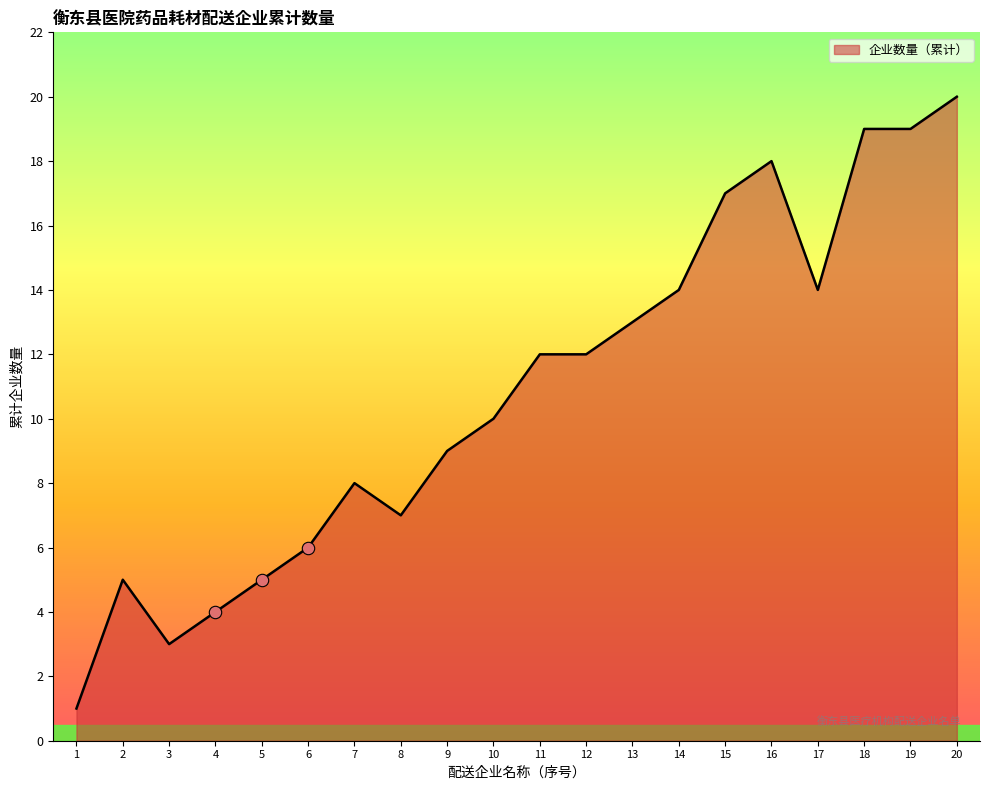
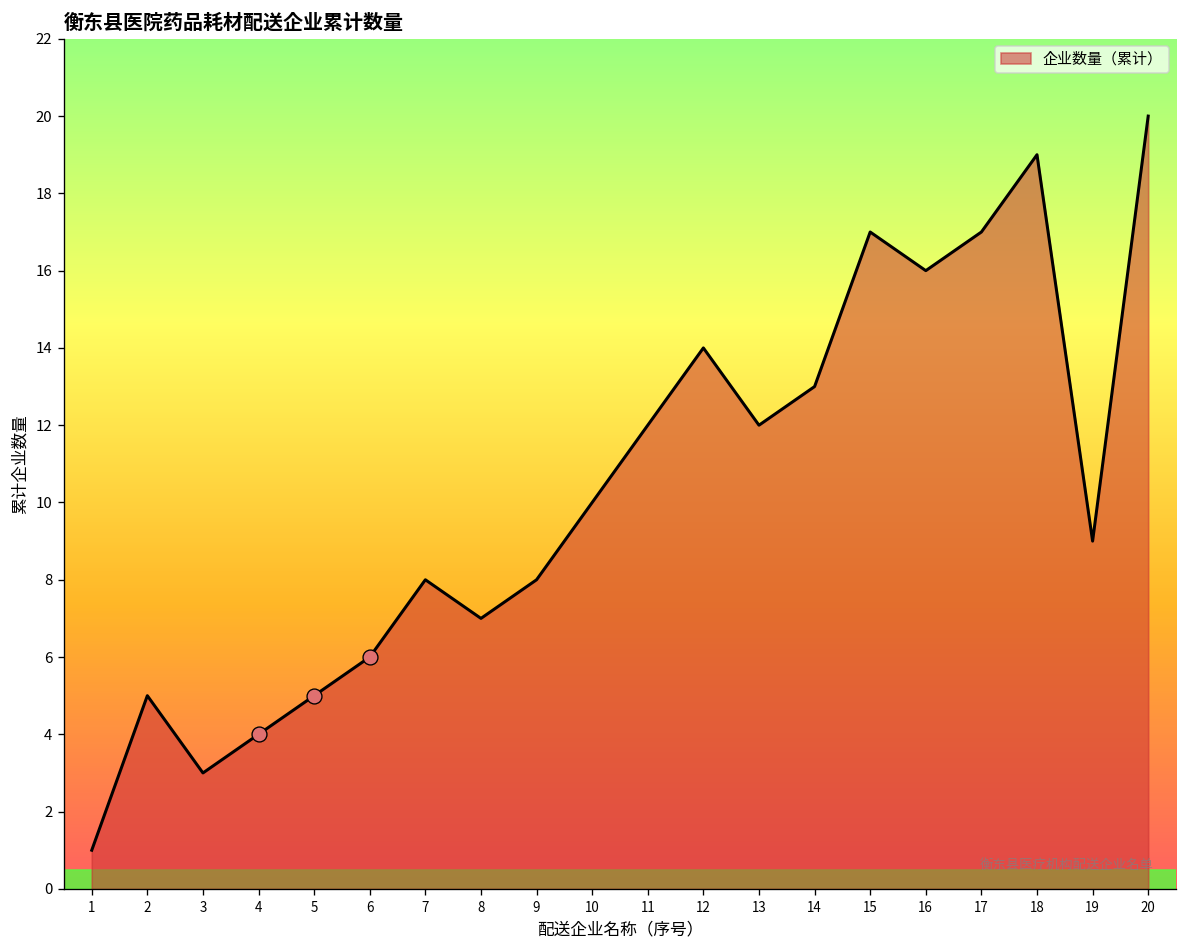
企业数量（累计）, 9: 9 -> 8
企业数量（累计）, 12: 12 -> 14
企业数量（累计）, 13: 13 -> 12
企业数量（累计）, 14: 14 -> 13
企业数量（累计）, 16: 18 -> 16
企业数量（累计）, 17: 14 -> 17
企业数量（累计）, 19: 19 -> 9
